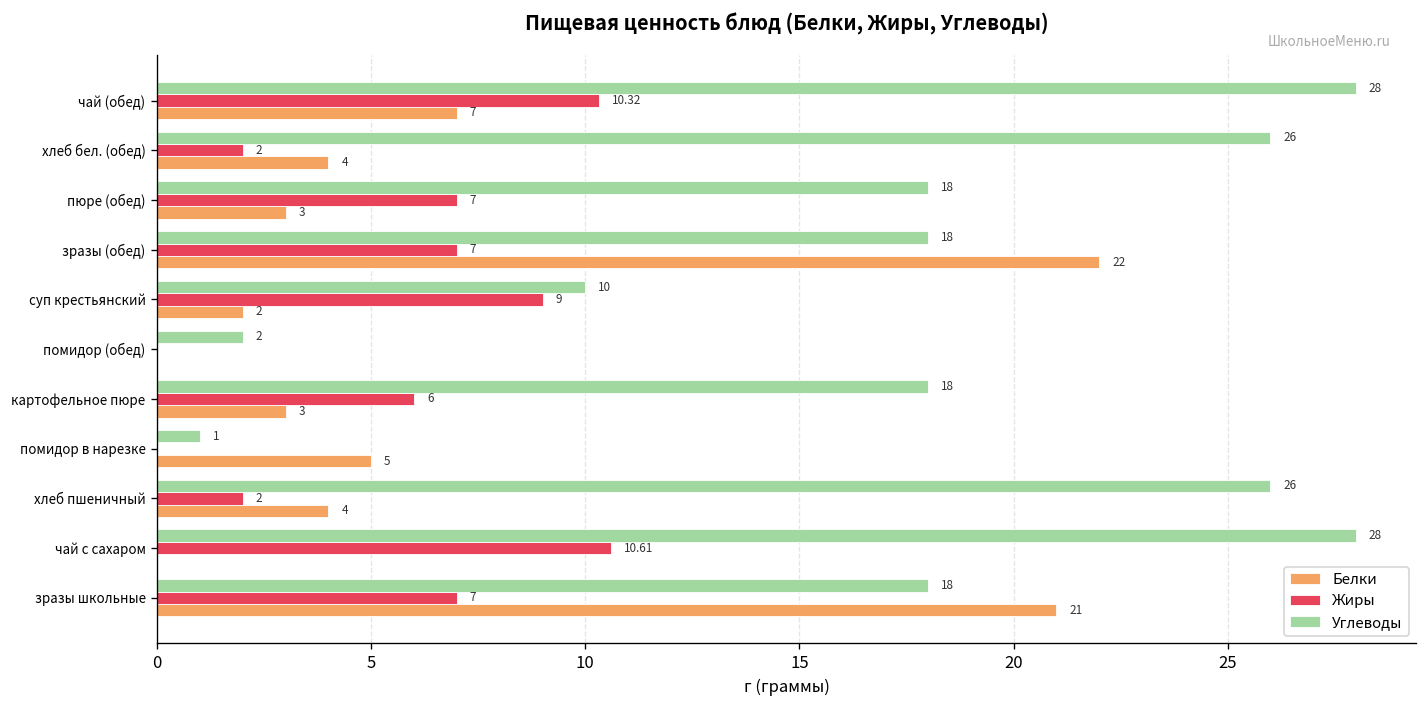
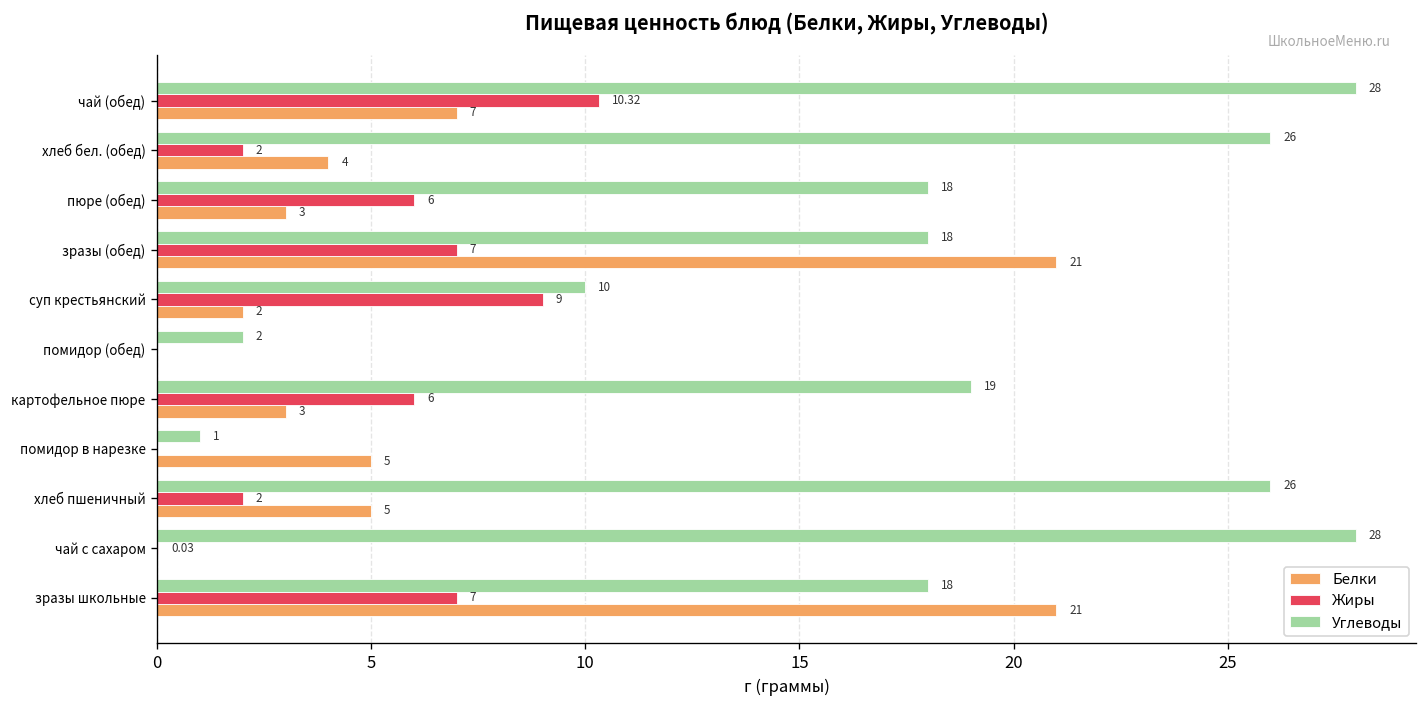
Жиры, пюре (обед): 7 -> 6
Белки, зразы (обед): 22 -> 21
Углеводы, картофельное пюре: 18 -> 19
Белки, хлеб пшеничный: 4 -> 5
Жиры, чай с сахаром: 10.61 -> 0.03
